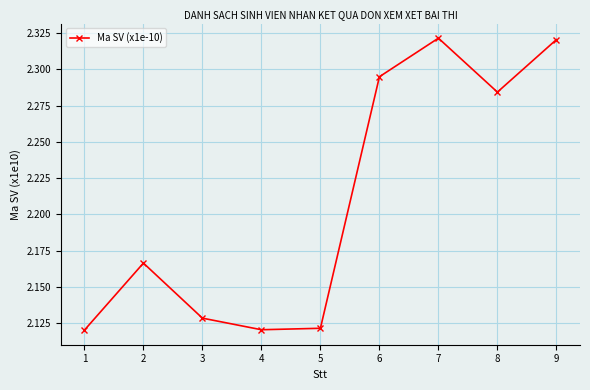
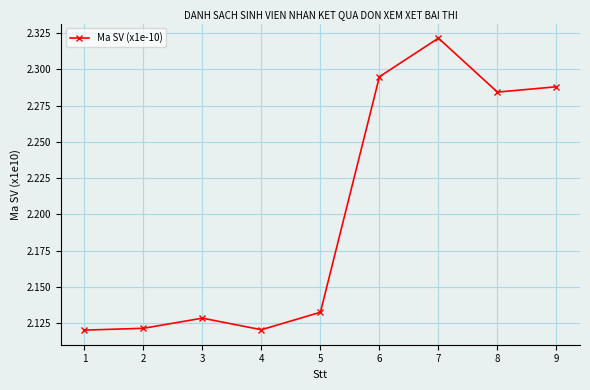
2: 2.166 -> 2.122
5: 2.122 -> 2.133
9: 2.321 -> 2.288
